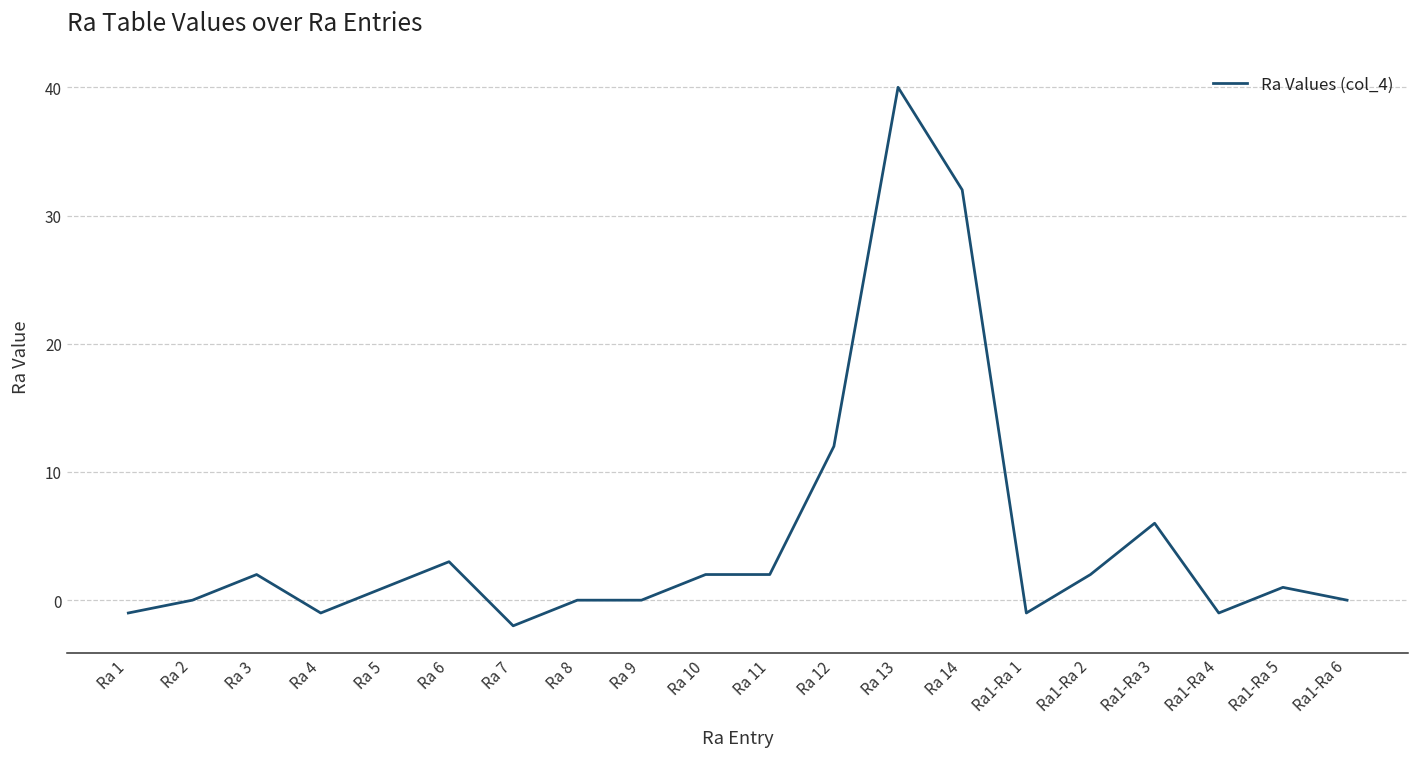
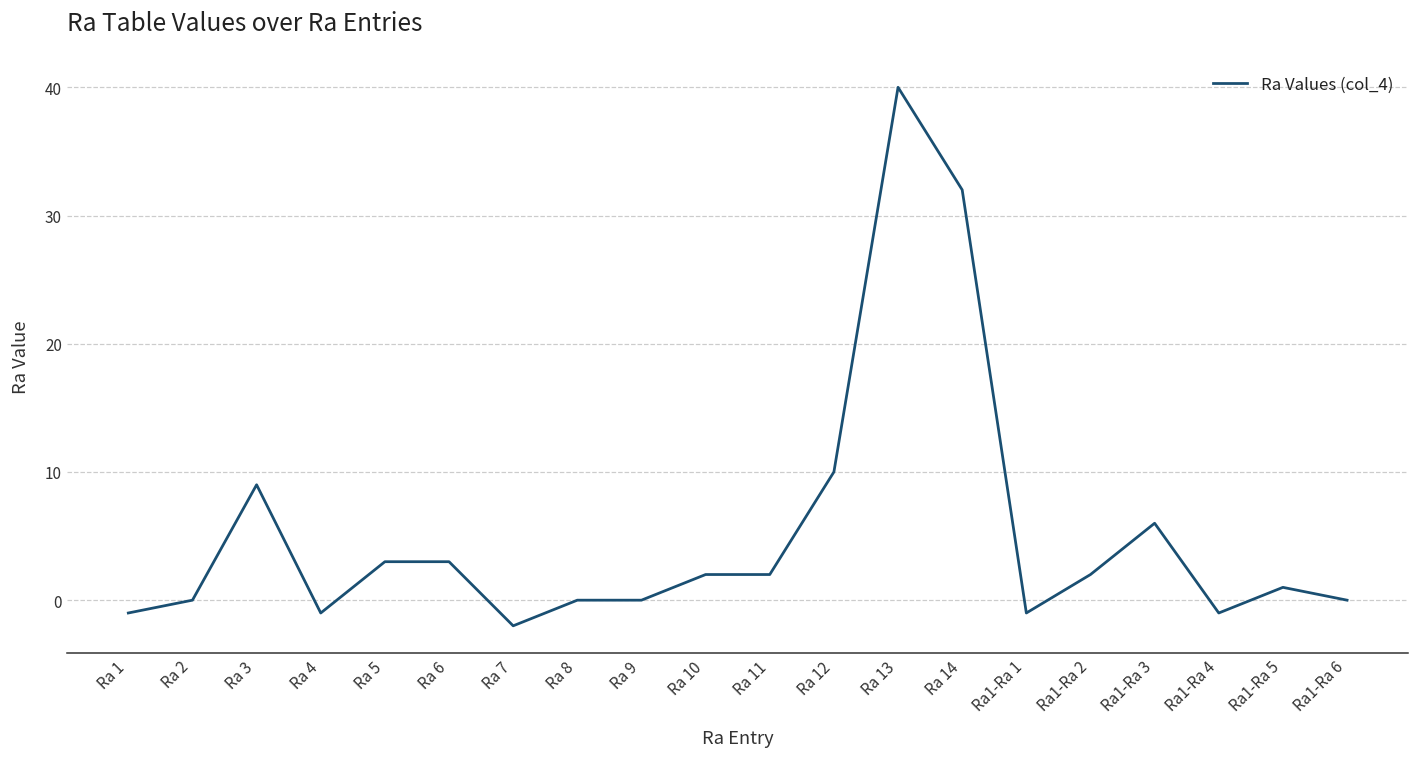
Ra 3: 2 -> 9
Ra 5: 1 -> 3
Ra 12: 12 -> 10
